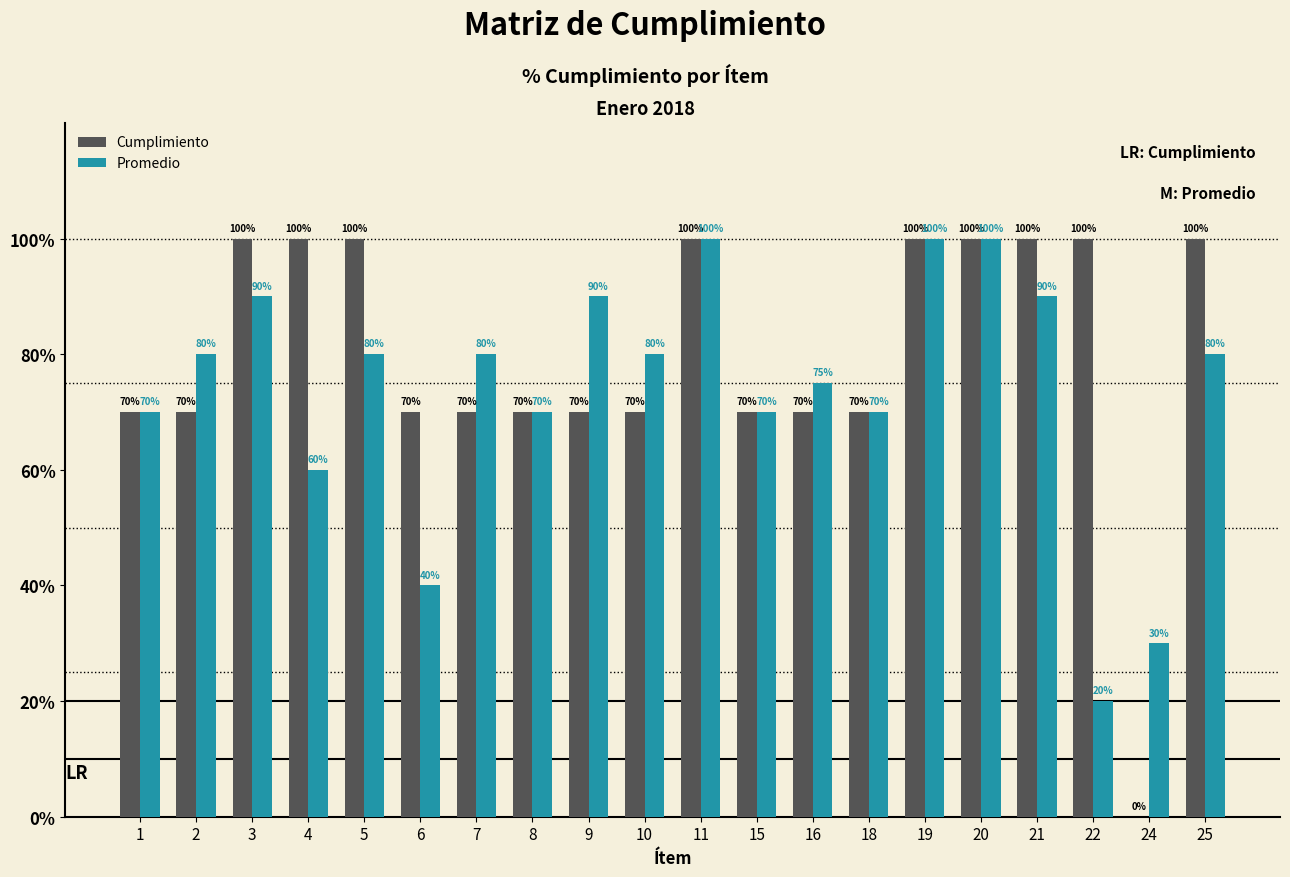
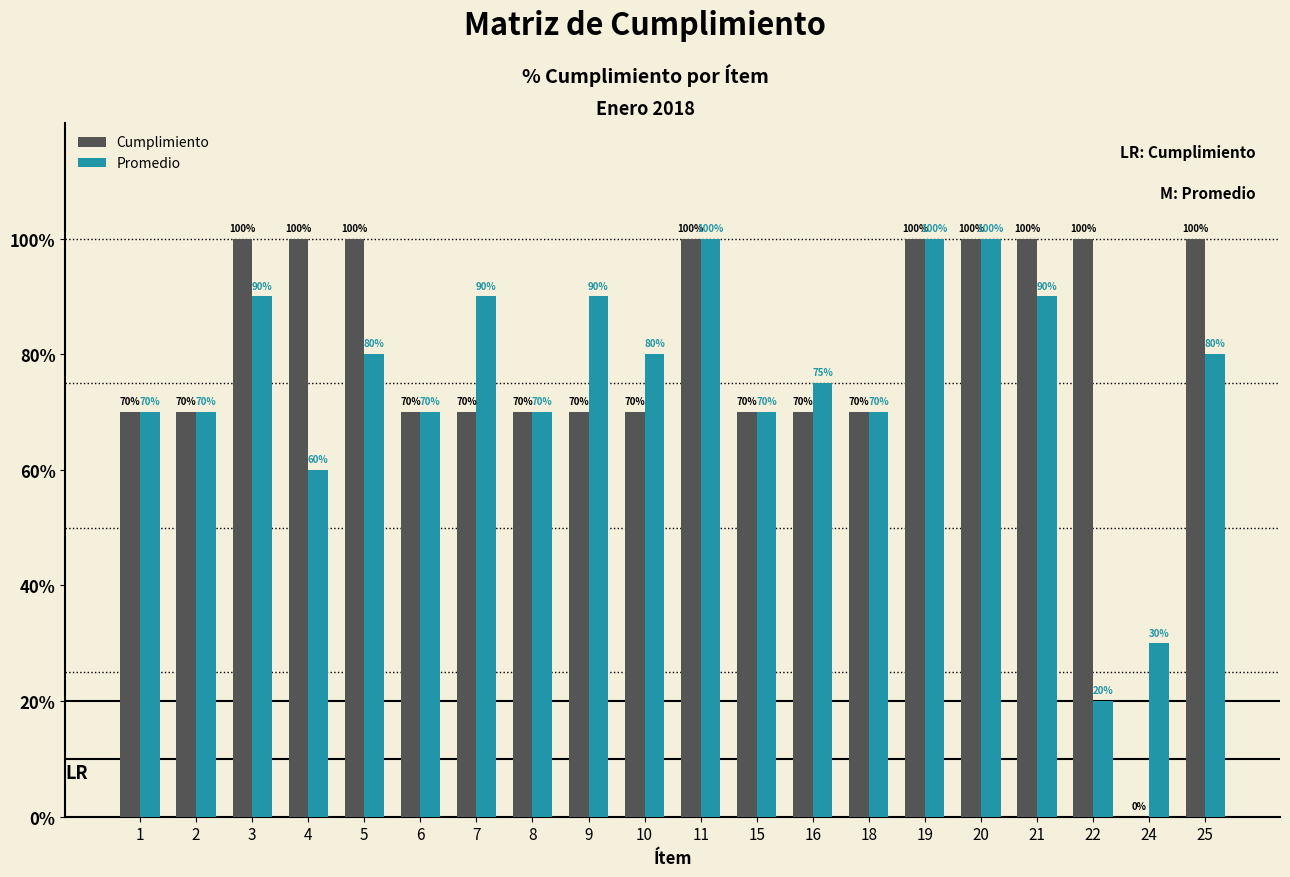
Promedio, 2: 80% -> 70%
Promedio, 6: 40% -> 70%
Promedio, 7: 80% -> 90%
